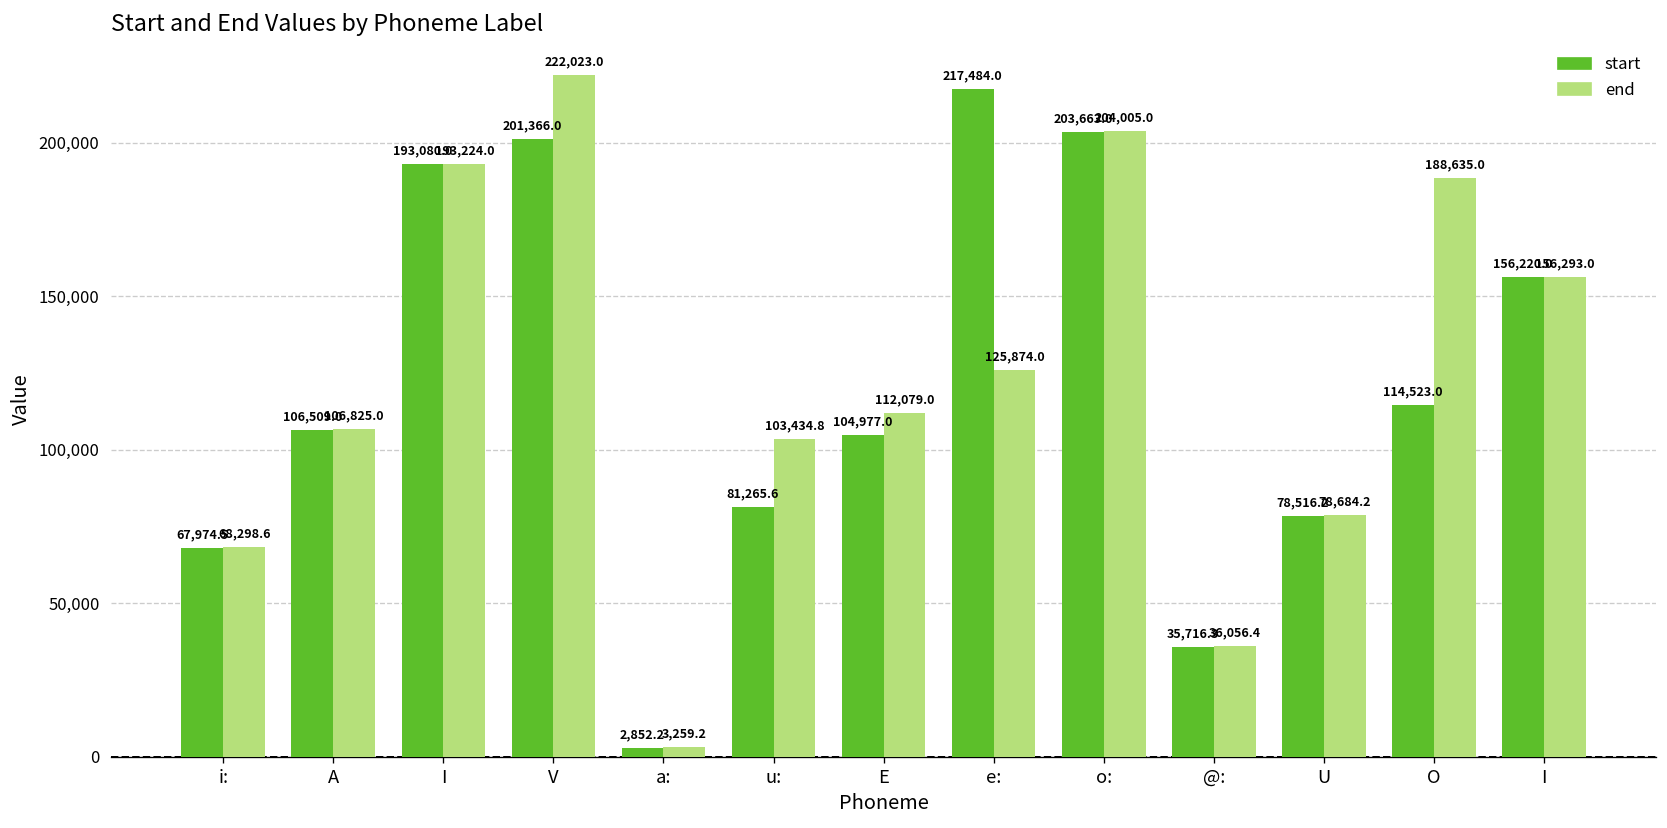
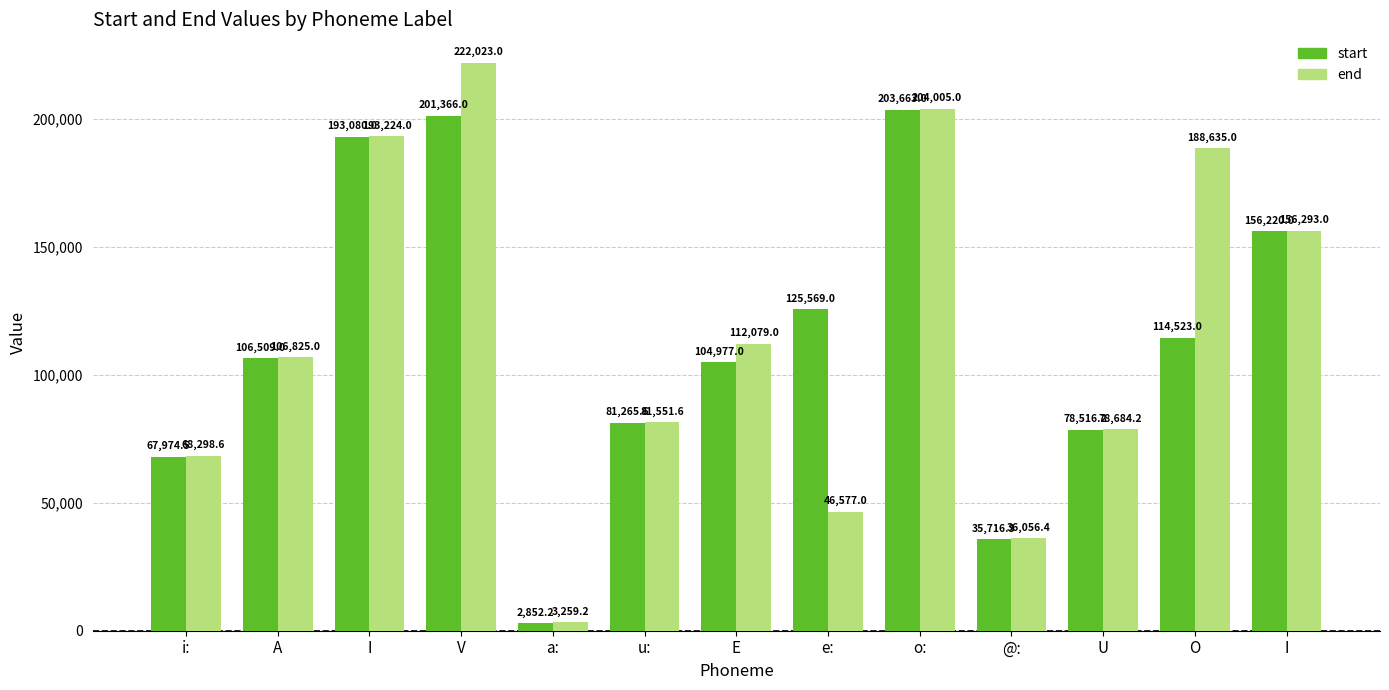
end, u:: 103,434.8 -> 81,551.6
start, e:: 217,484.0 -> 125,569.0
end, e:: 125,874.0 -> 46,577.0
